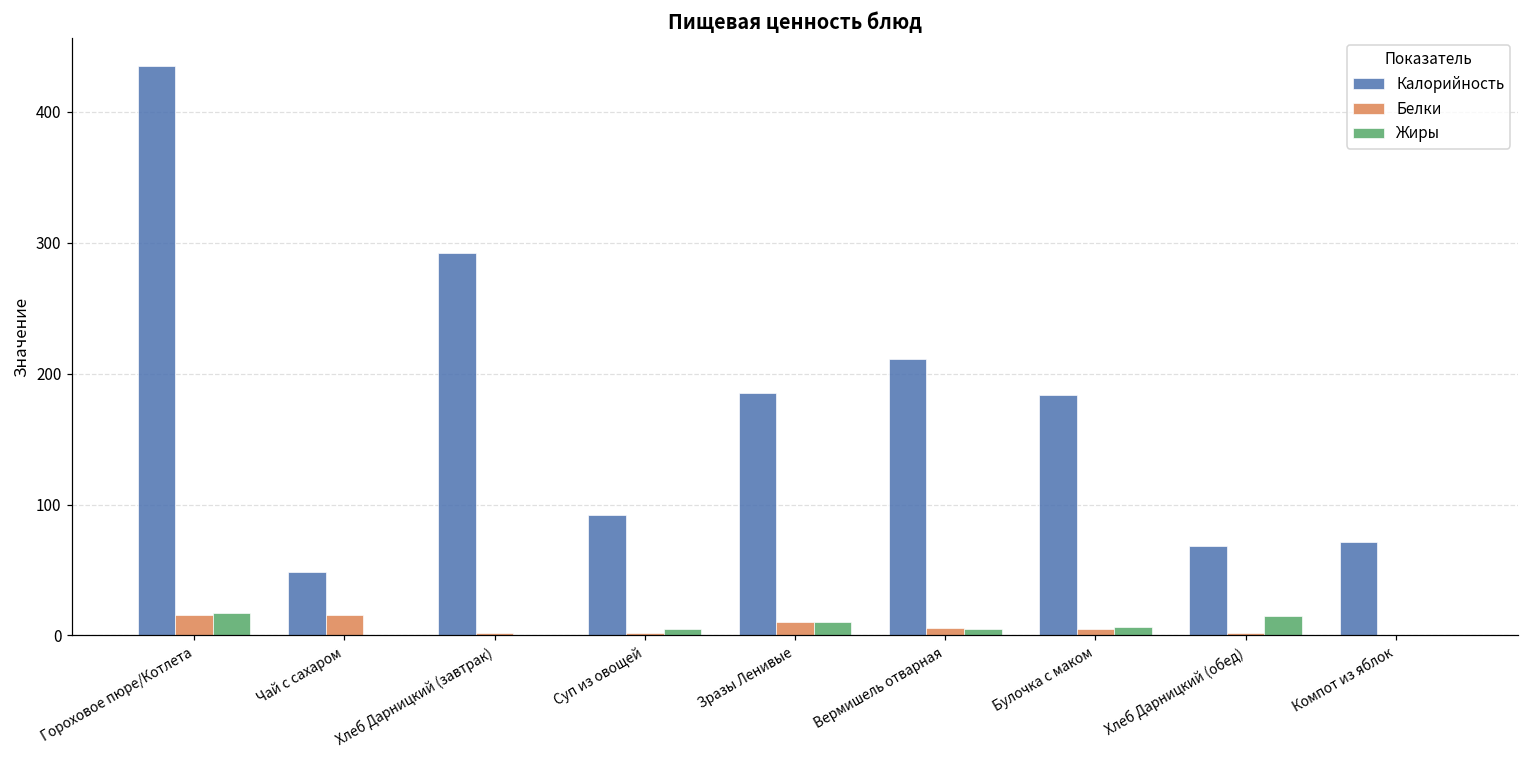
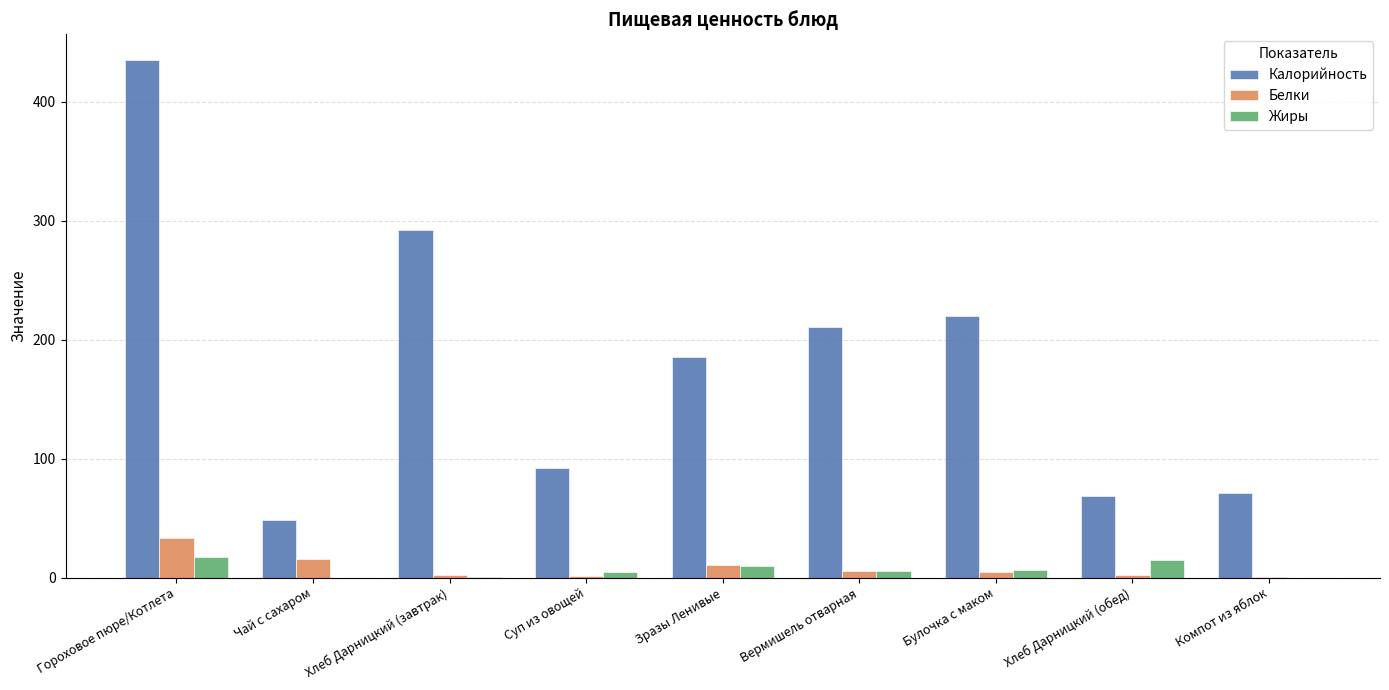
Белки, Гороховое пюре/Котлета: 16 -> 33
Калорийность, Булочка с маком: 184 -> 220
